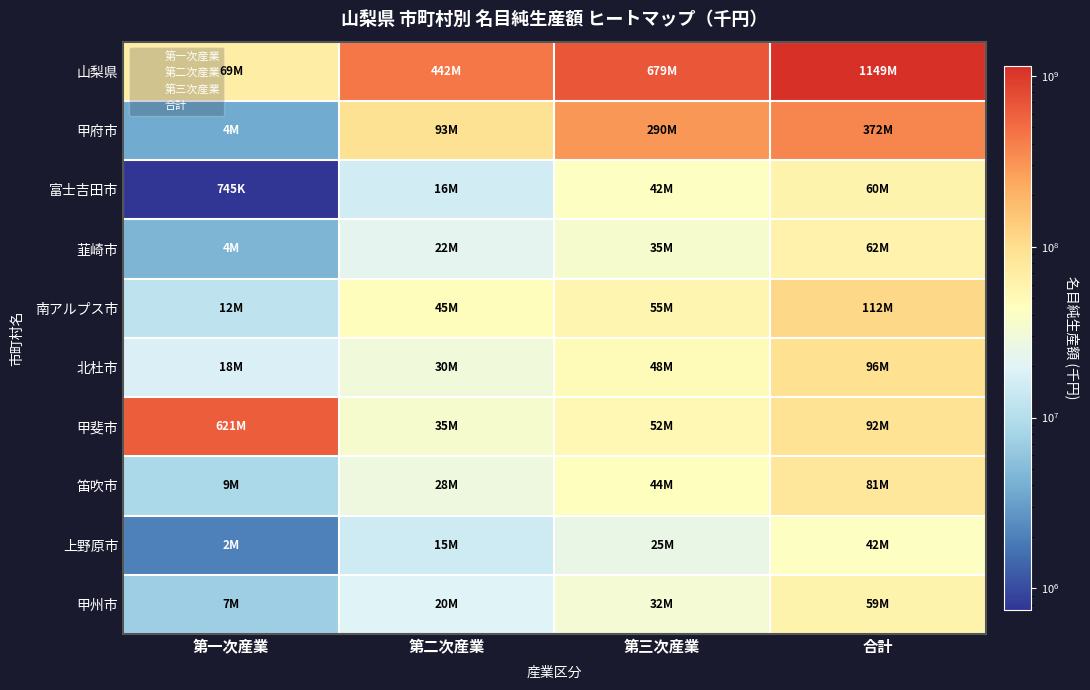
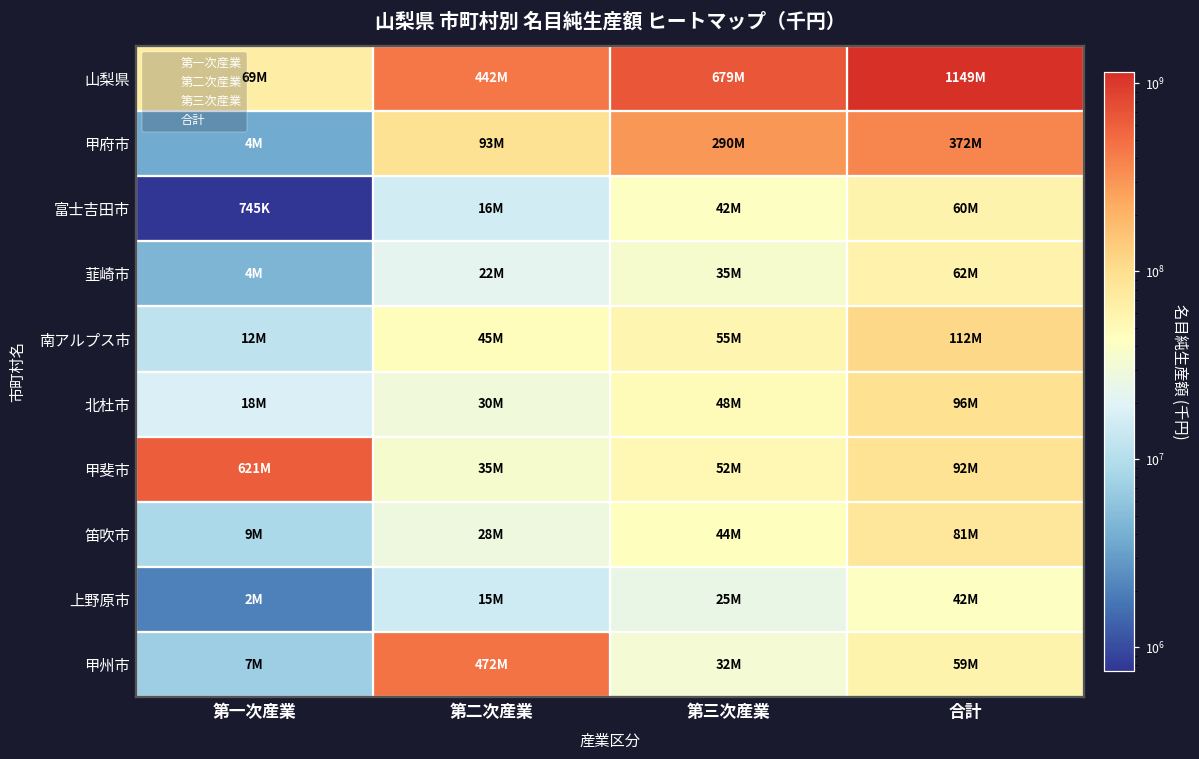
甲州市, 第二次産業: 20M -> 472M
